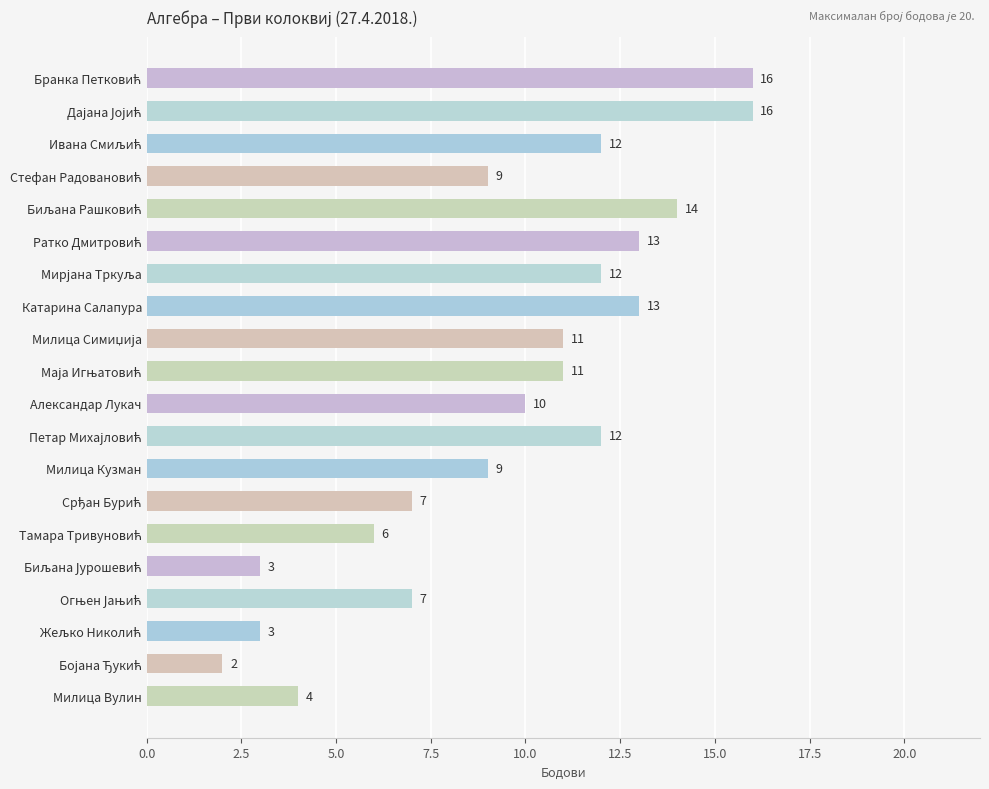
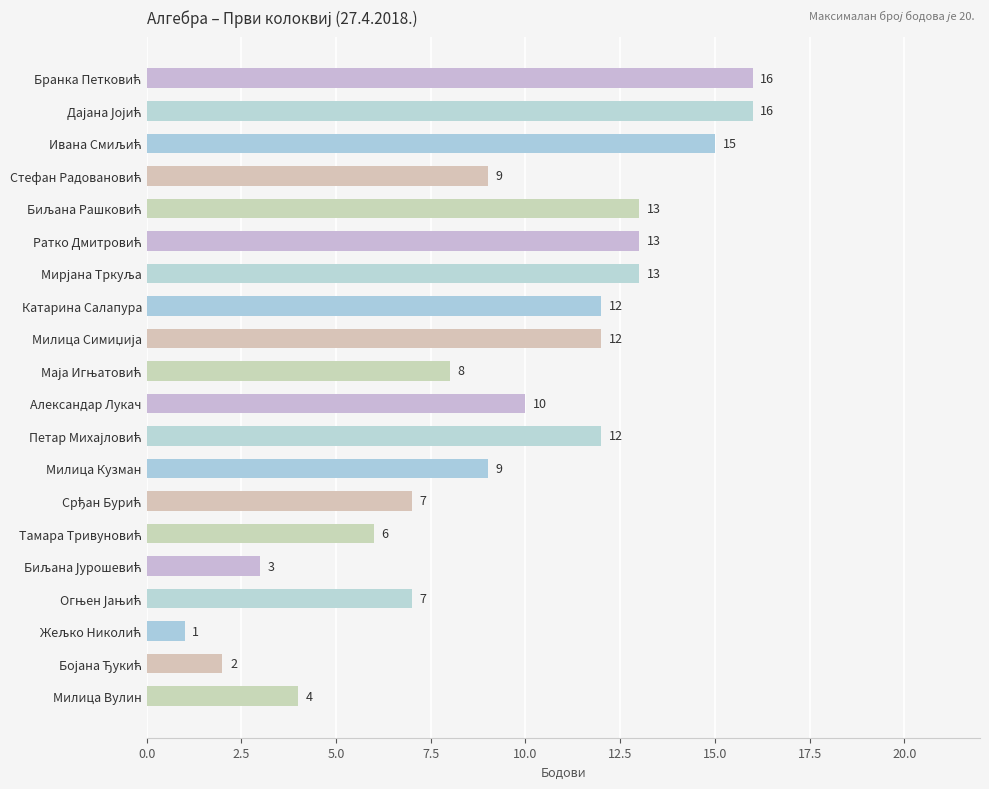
Ивана Смиљић: 12 -> 15
Биљана Рашковић: 14 -> 13
Мирјана Тркуља: 12 -> 13
Катарина Салапура: 13 -> 12
Милица Симиџија: 11 -> 12
Маја Игњатовић: 11 -> 8
Жељко Николић: 3 -> 1
